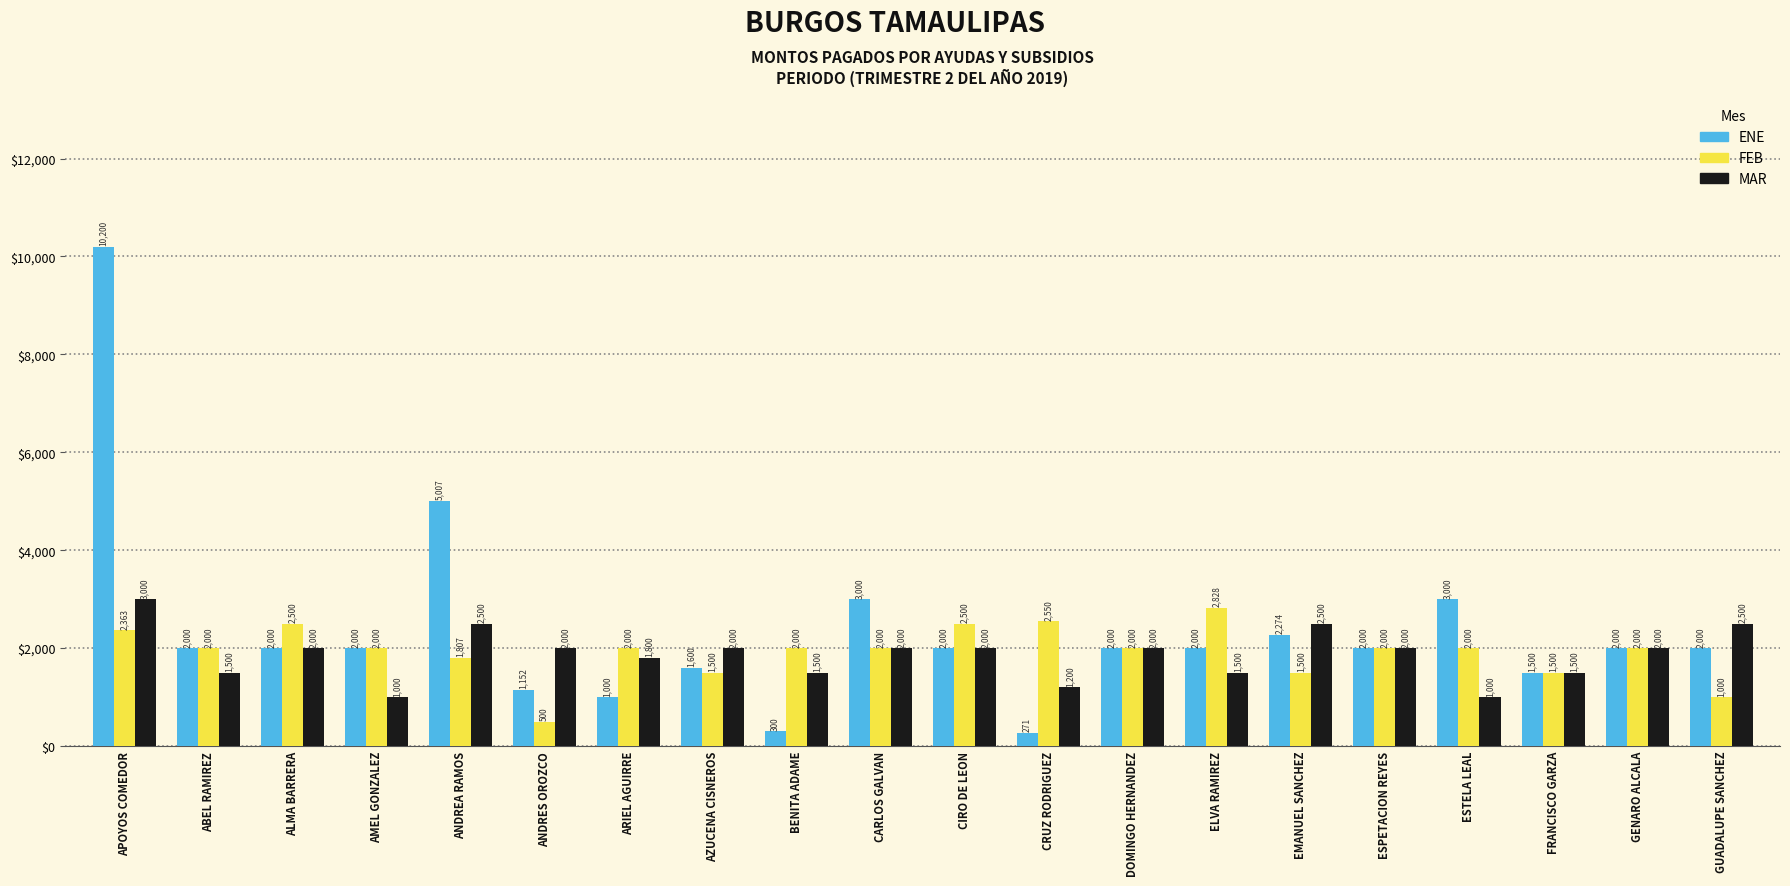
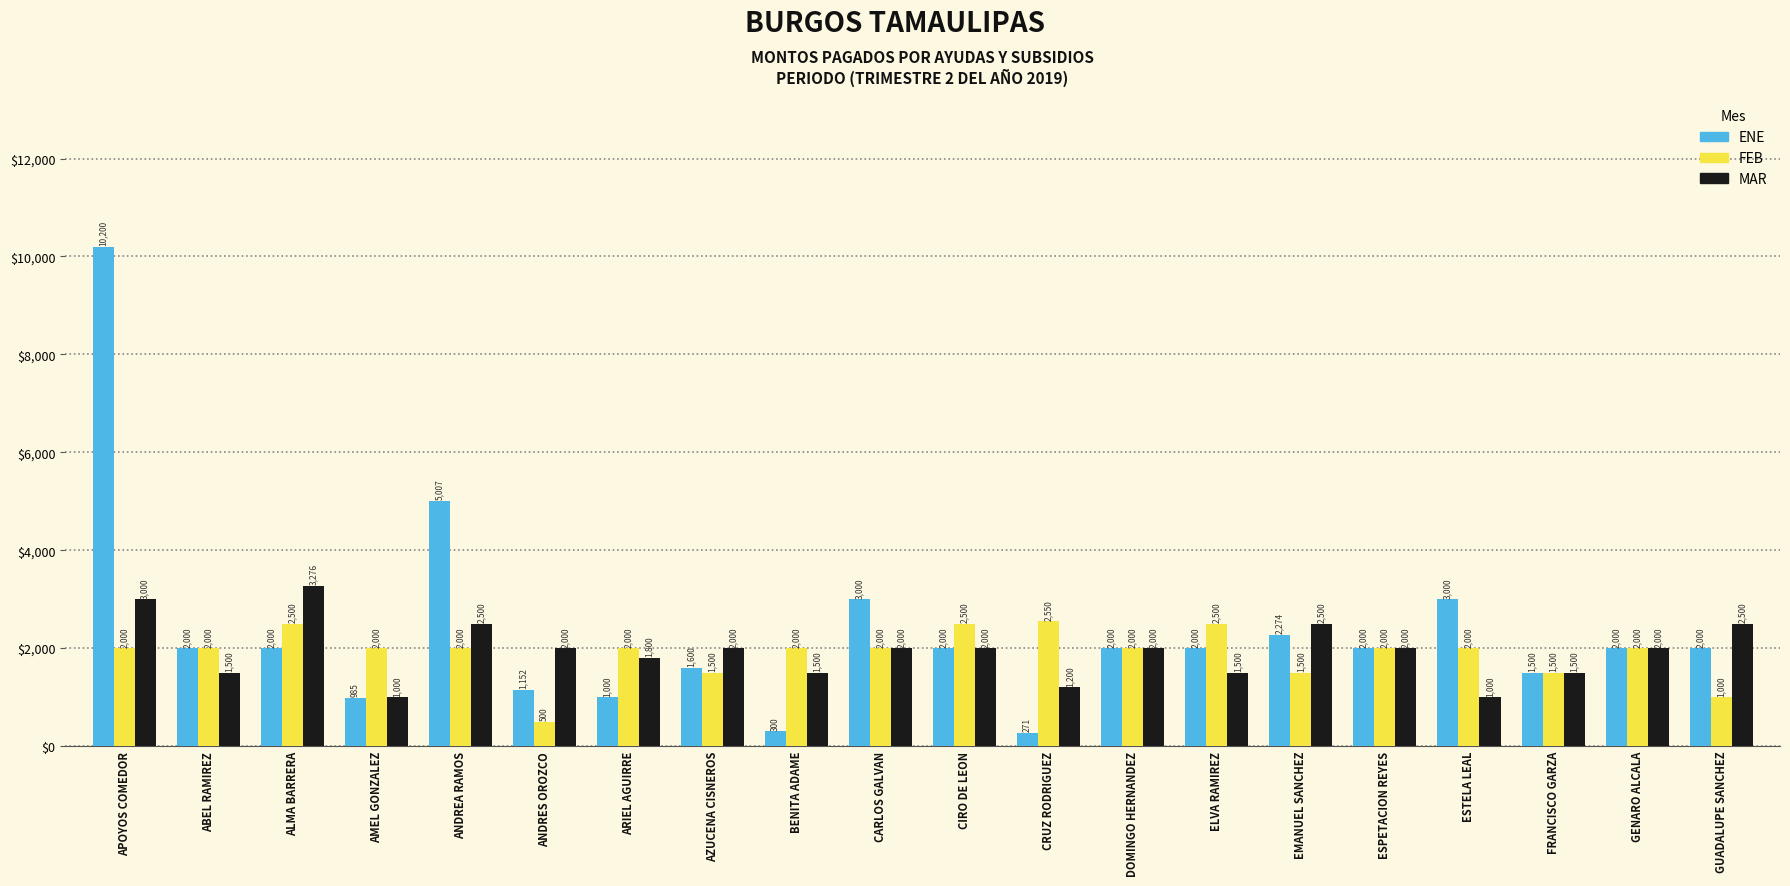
FEB, APOYOS COMEDOR: 2,363 -> 2,000
MAR, ALMA BARRERA: 2,000 -> 3,276
ENE, AMEL GONZALEZ: 2,000 -> 985
FEB, ANDREA RAMOS: 1,807 -> 2,000
FEB, ELVA RAMIREZ: 2,828 -> 2,500
